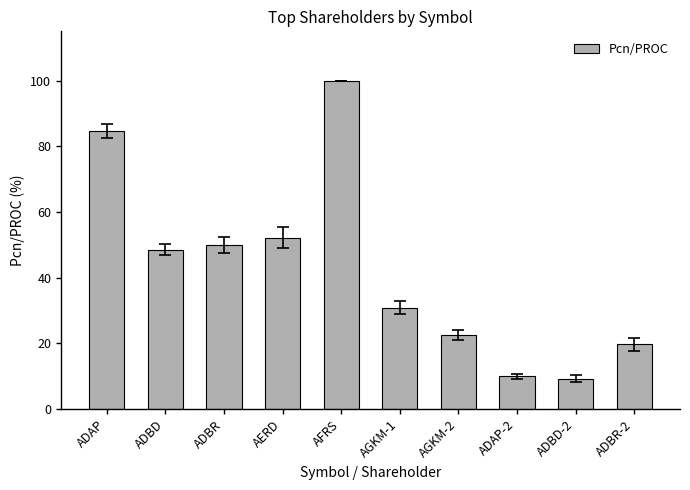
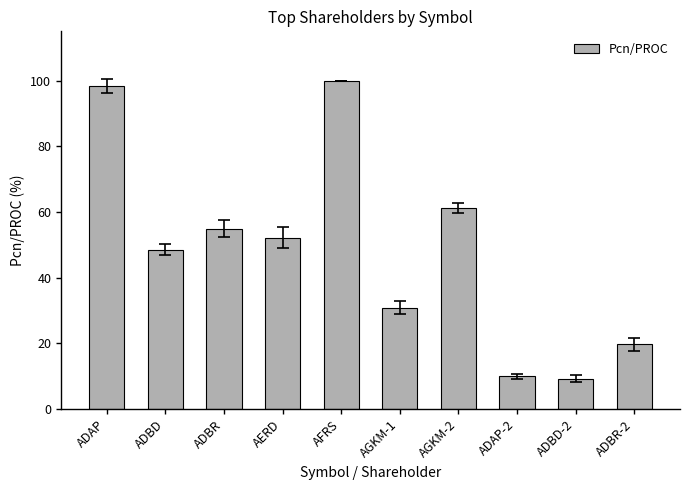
Pcn/PROC, ADAP: 85 -> 98
Pcn/PROC, ADBR: 50 -> 55
Pcn/PROC, AGKM-2: 22 -> 61
